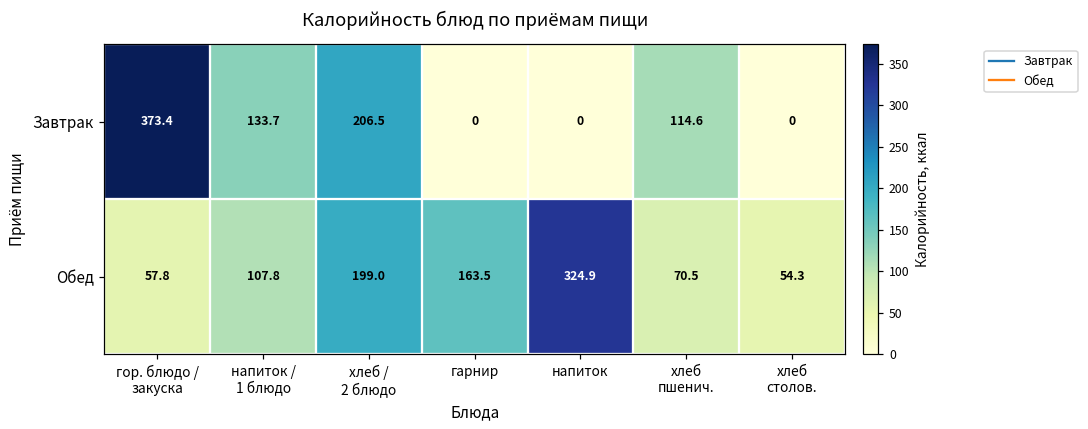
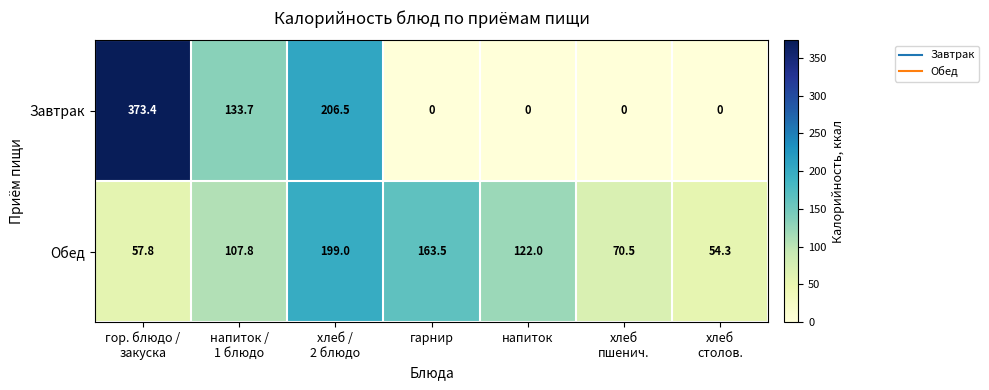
Завтрак, хлеб пшенич.: 114.6 -> 0
Обед, напиток: 324.9 -> 122.0
